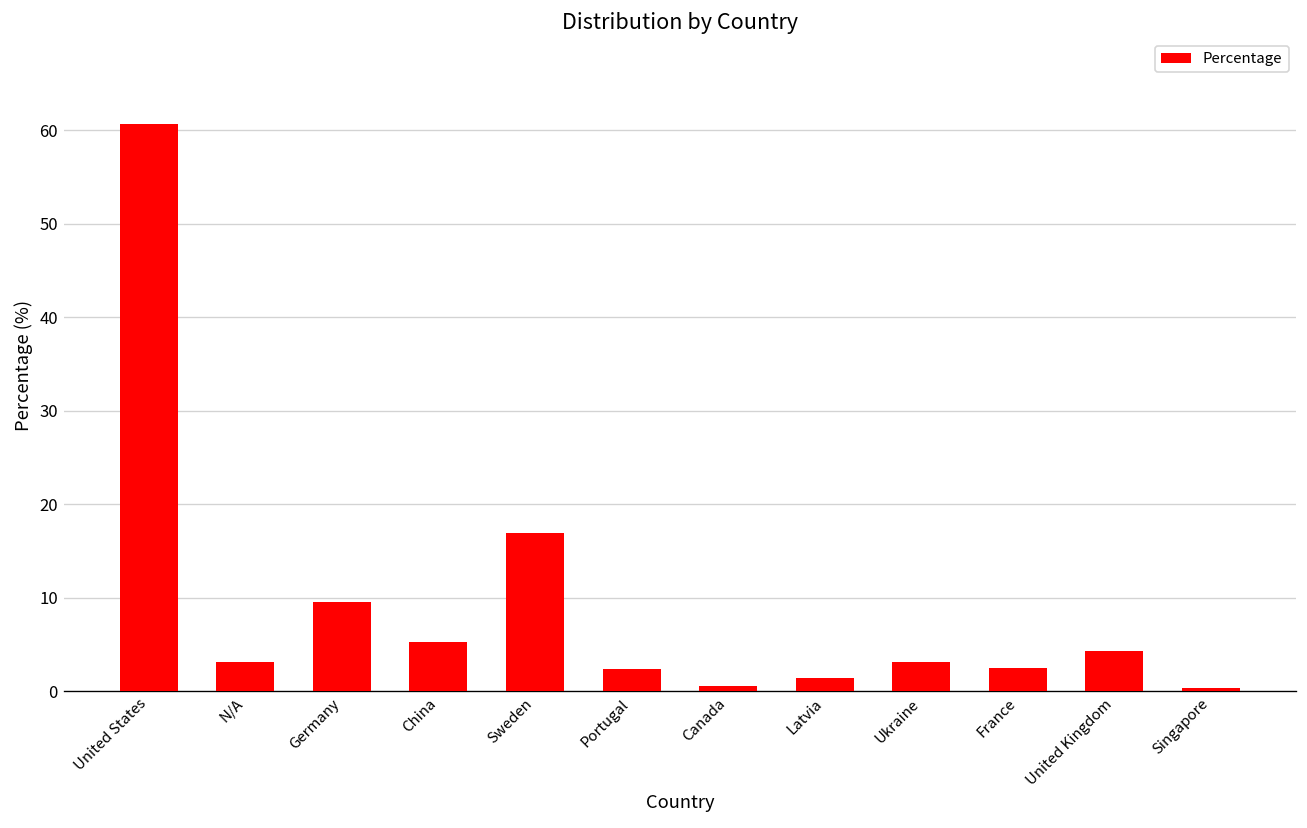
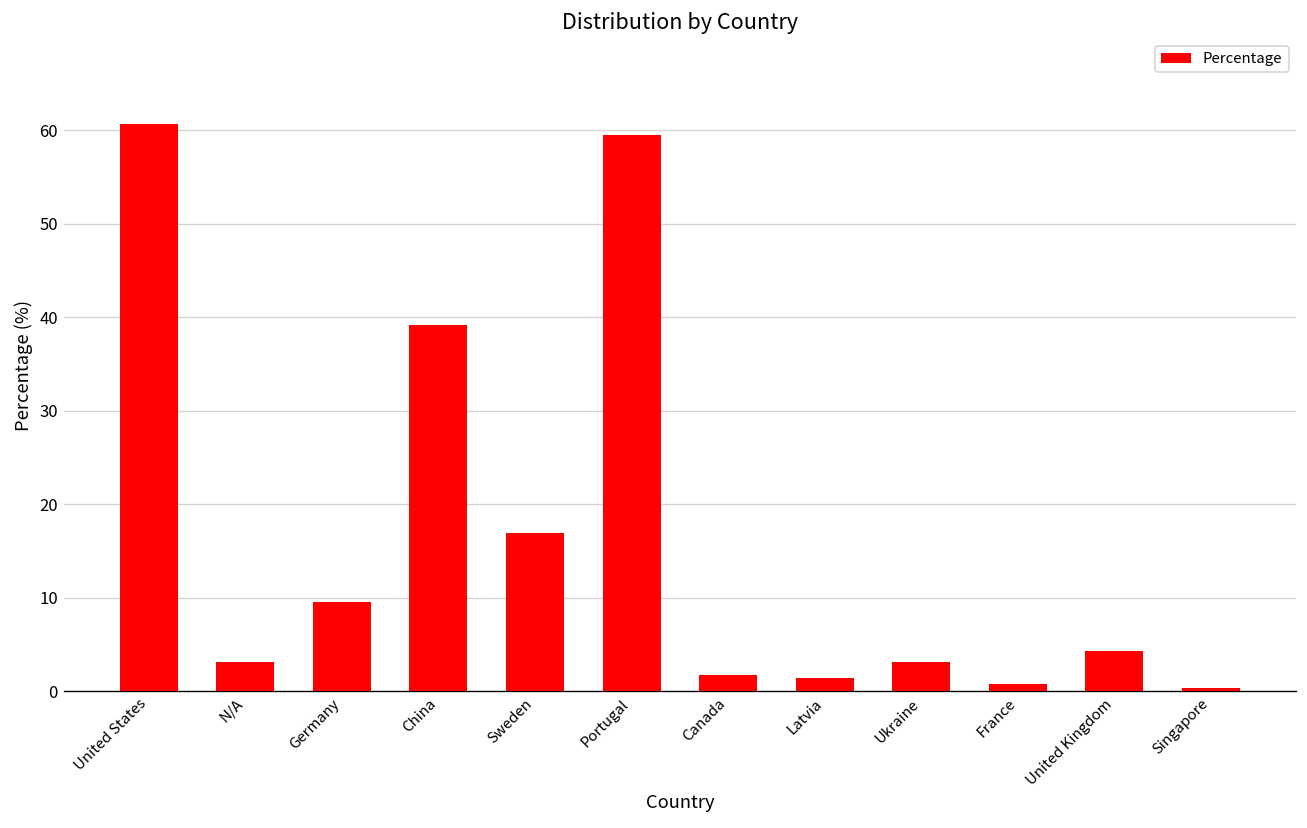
China: 5 -> 39
Portugal: 2 -> 59
Canada: 1 -> 2
France: 2 -> 1
